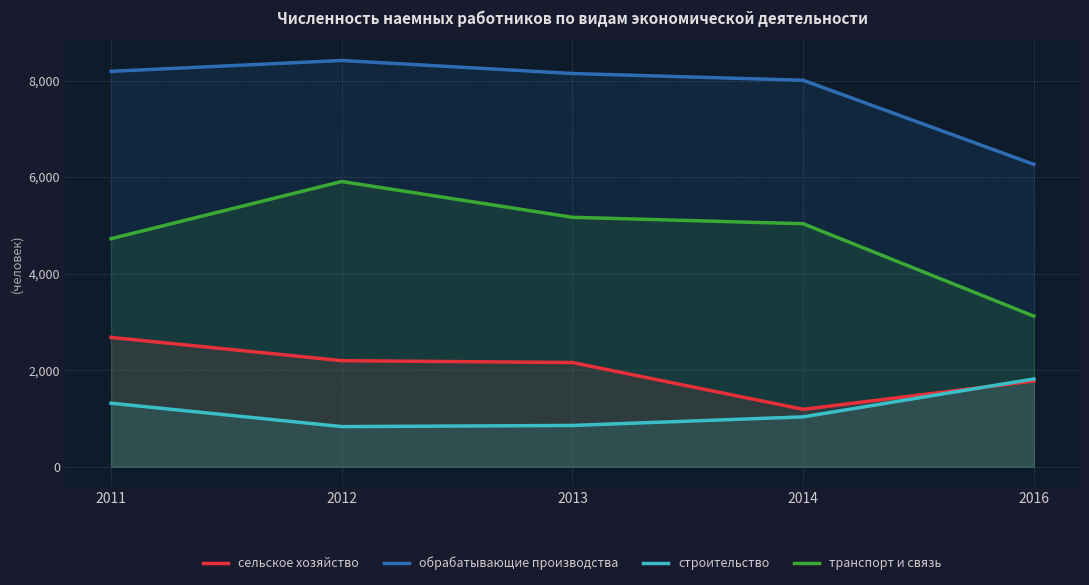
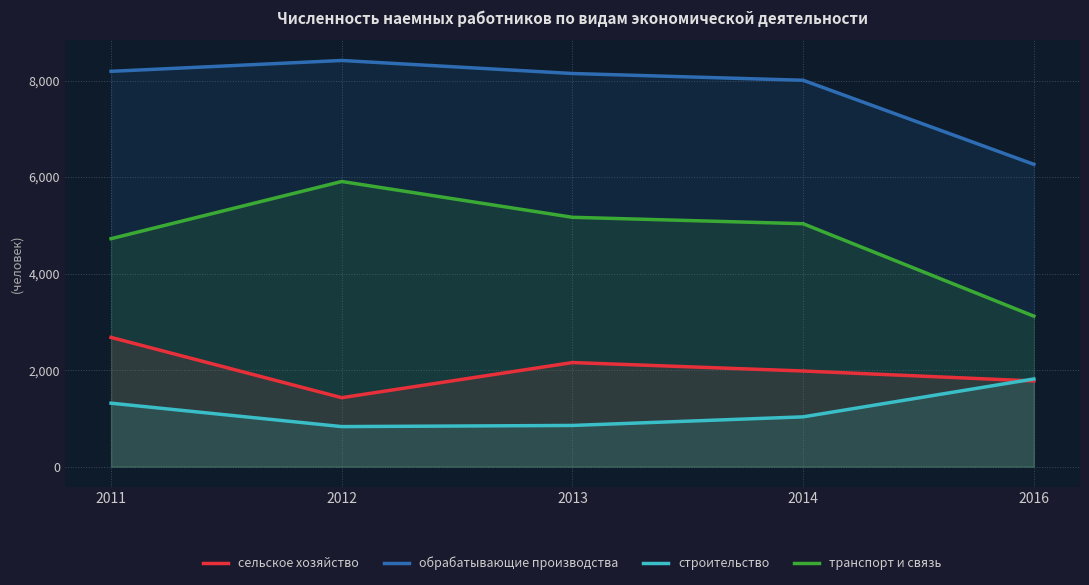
сельское хозяйство, 2012: 2,200 -> 1,400
сельское хозяйство, 2014: 1,200 -> 2,000
